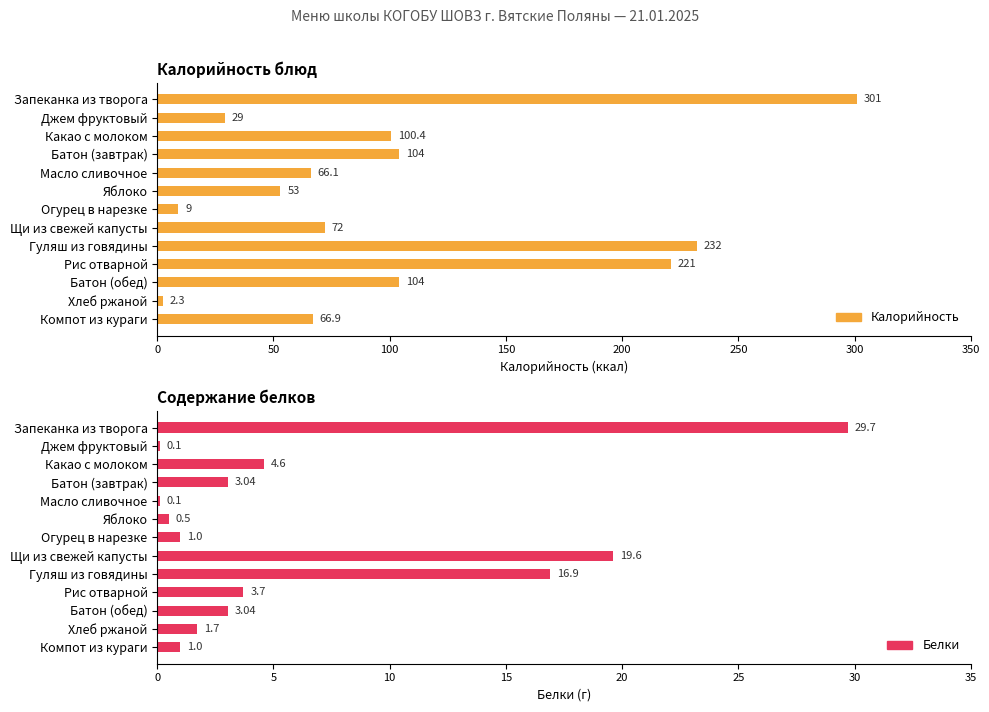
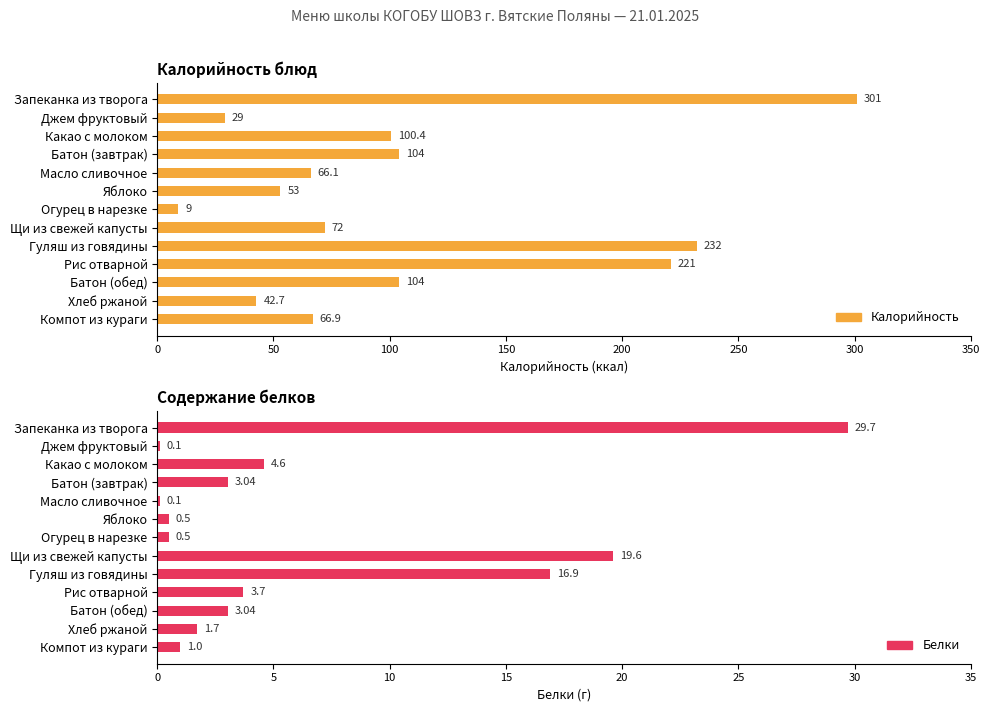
Калорийность блюд, Хлеб ржаной: 2.3 -> 42.7
Содержание белков, Огурец в нарезке: 1.0 -> 0.5
